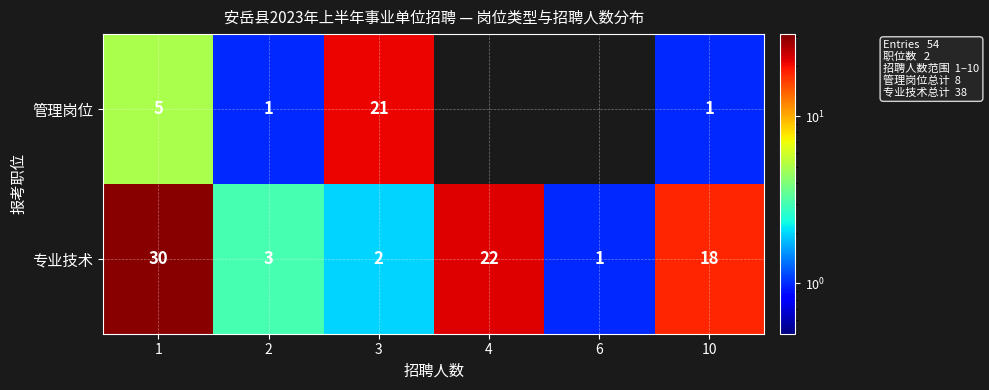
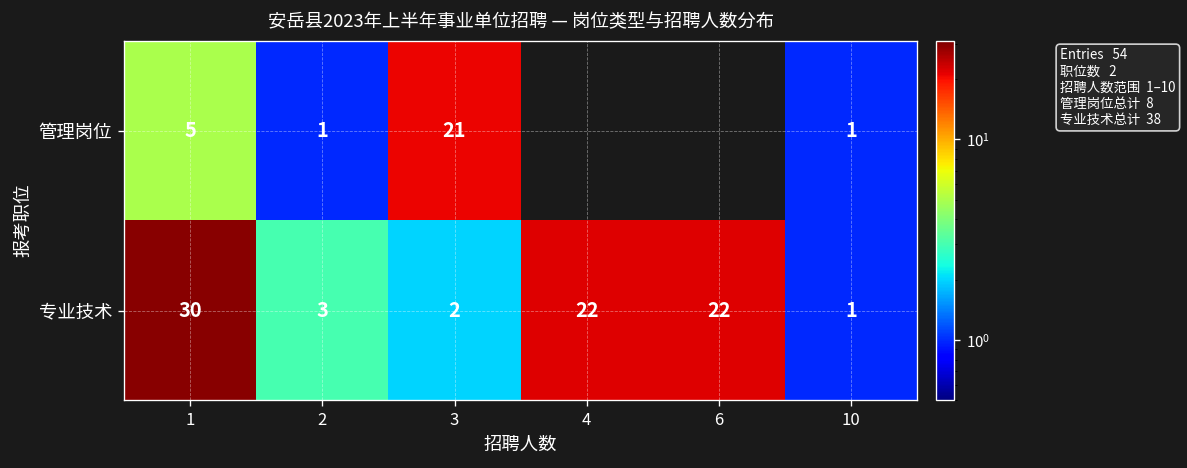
专业技术, 6: 1 -> 22
专业技术, 10: 18 -> 1
